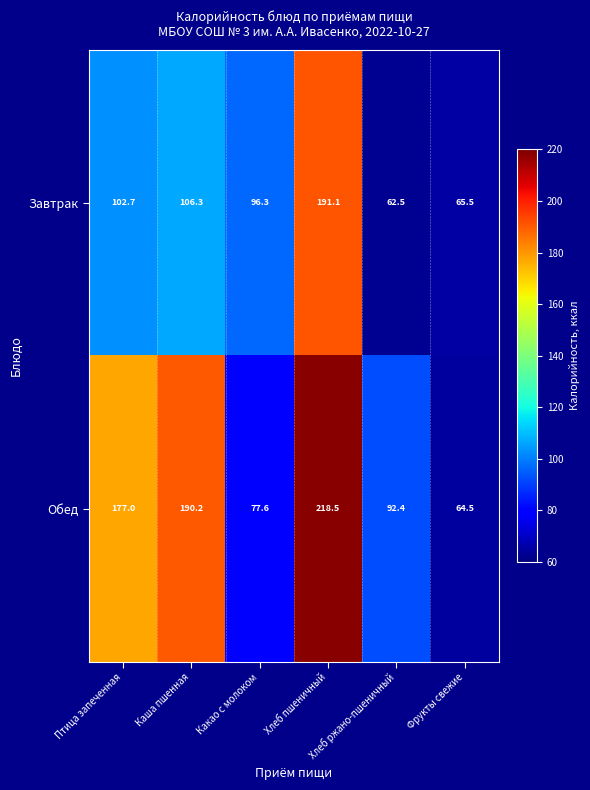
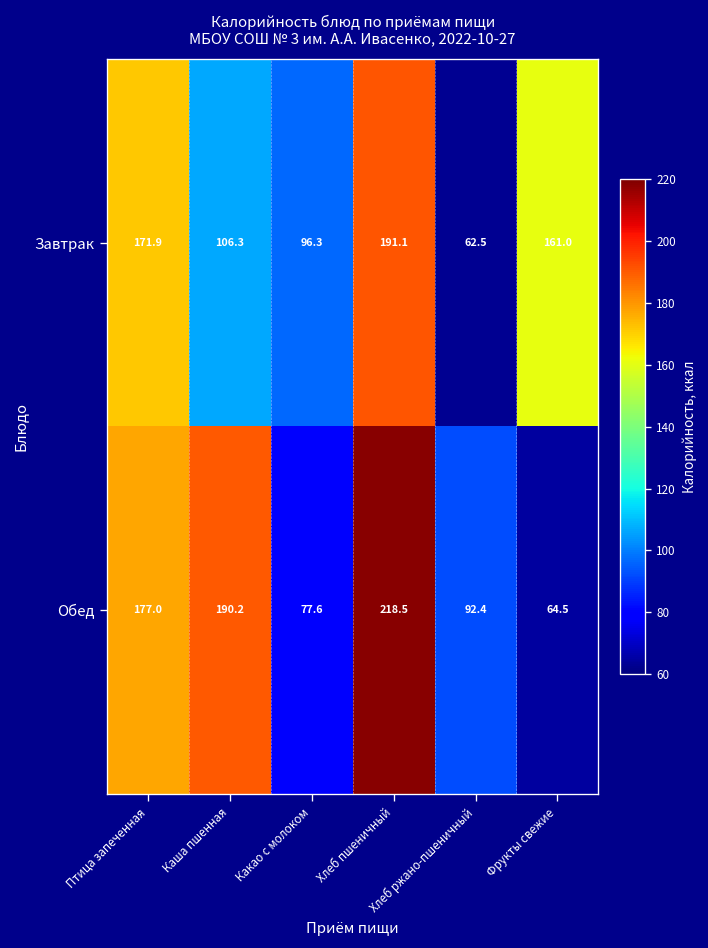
Завтрак, Птица запеченная: 102.7 -> 171.9
Завтрак, Фрукты свежие: 65.5 -> 161.0
